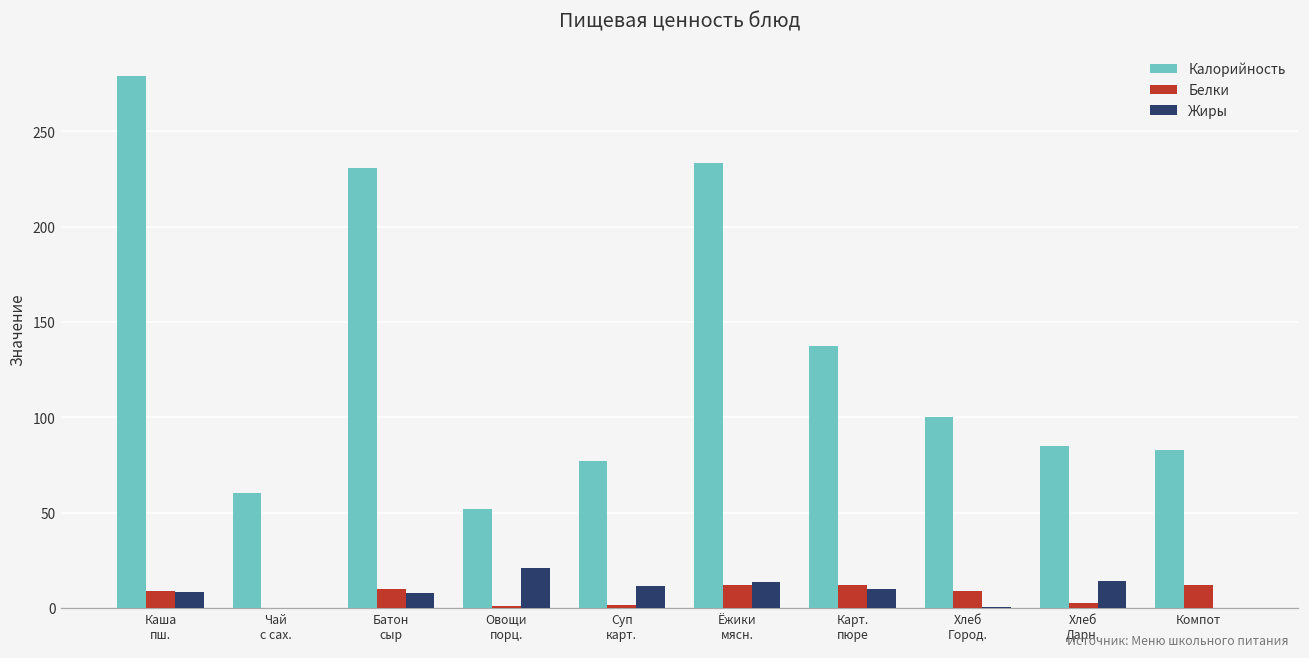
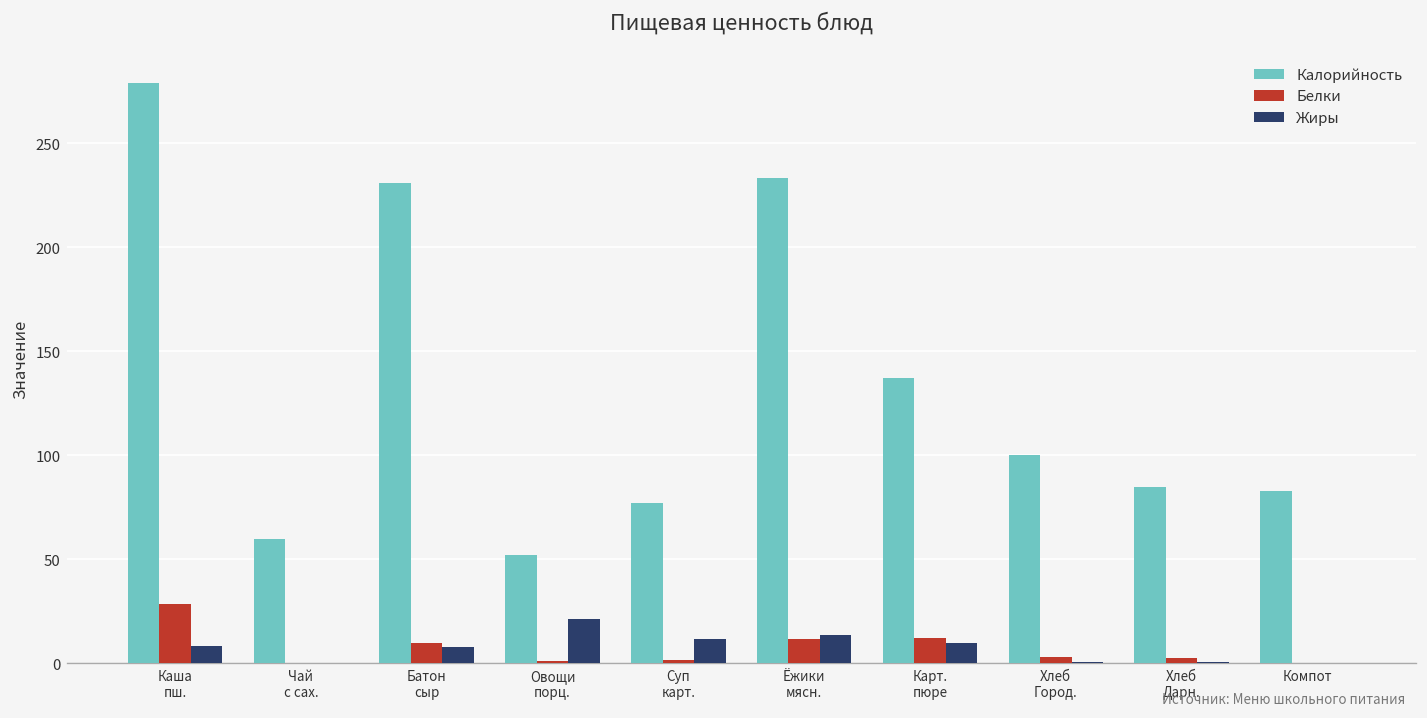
Белки, Каша пш.: 9 -> 28
Белки, Хлеб Город.: 9 -> 3
Жиры, Хлеб Дарн.: 14 -> 0
Белки, Компот: 12 -> 0
